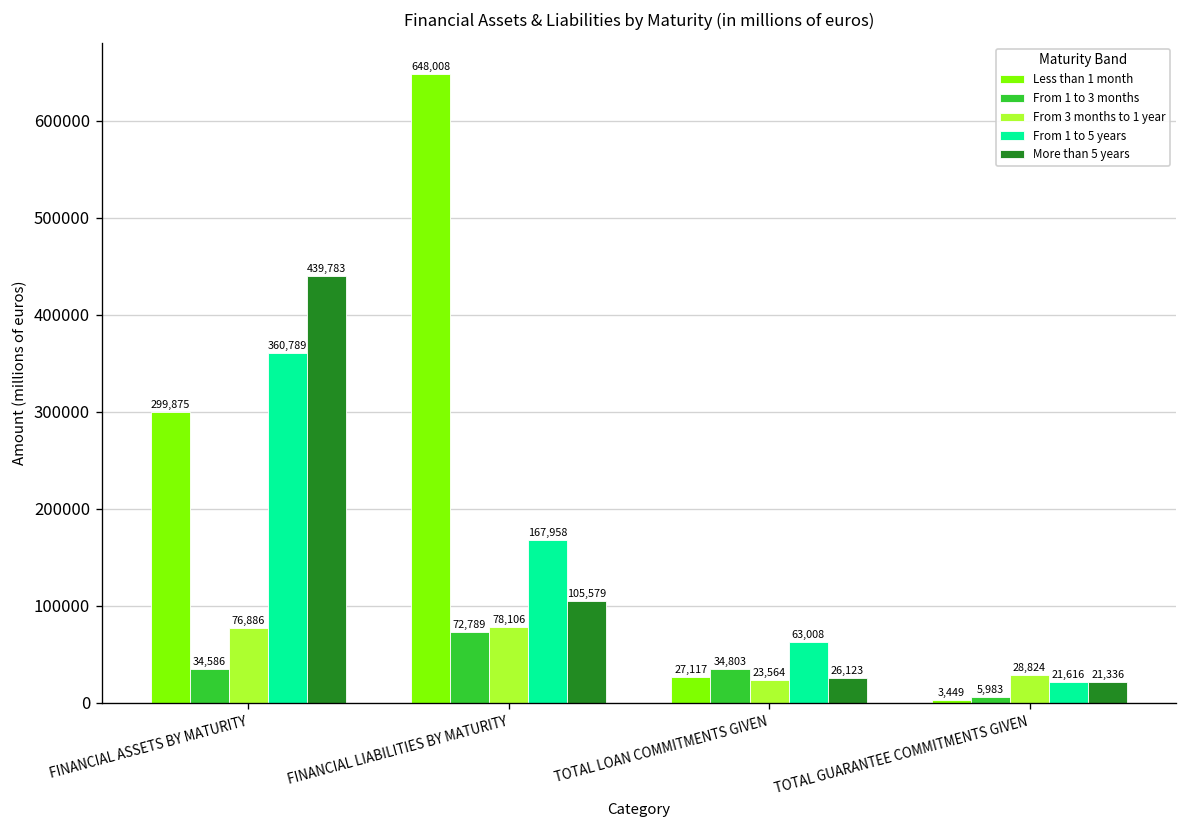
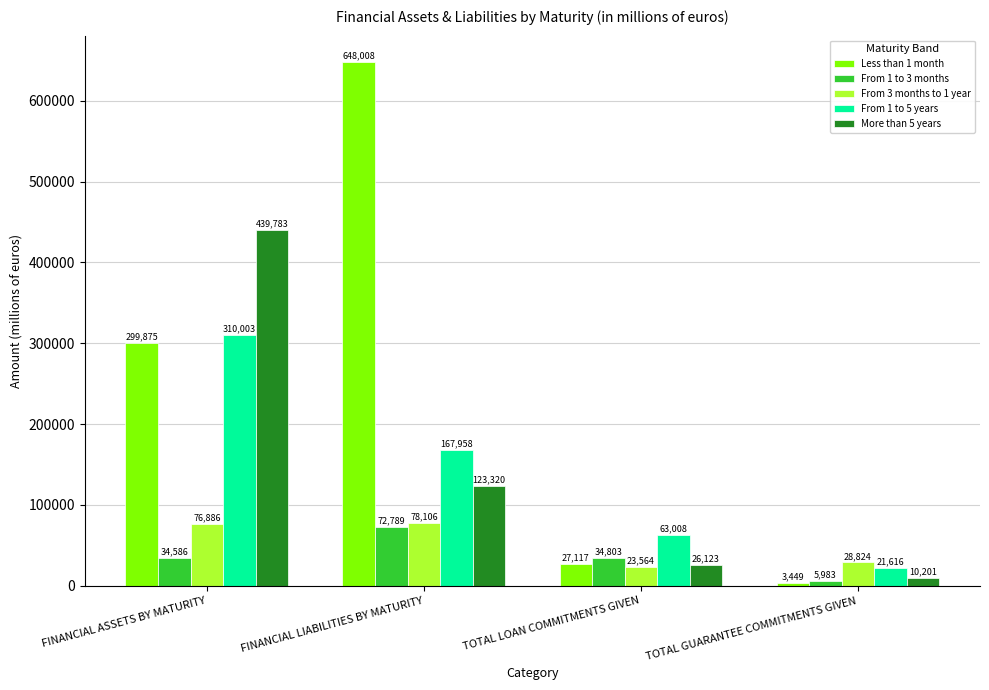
From 1 to 5 years, FINANCIAL ASSETS BY MATURITY: 360,789 -> 310,003
More than 5 years, FINANCIAL LIABILITIES BY MATURITY: 105,579 -> 123,320
More than 5 years, TOTAL GUARANTEE COMMITMENTS GIVEN: 21,336 -> 10,201
